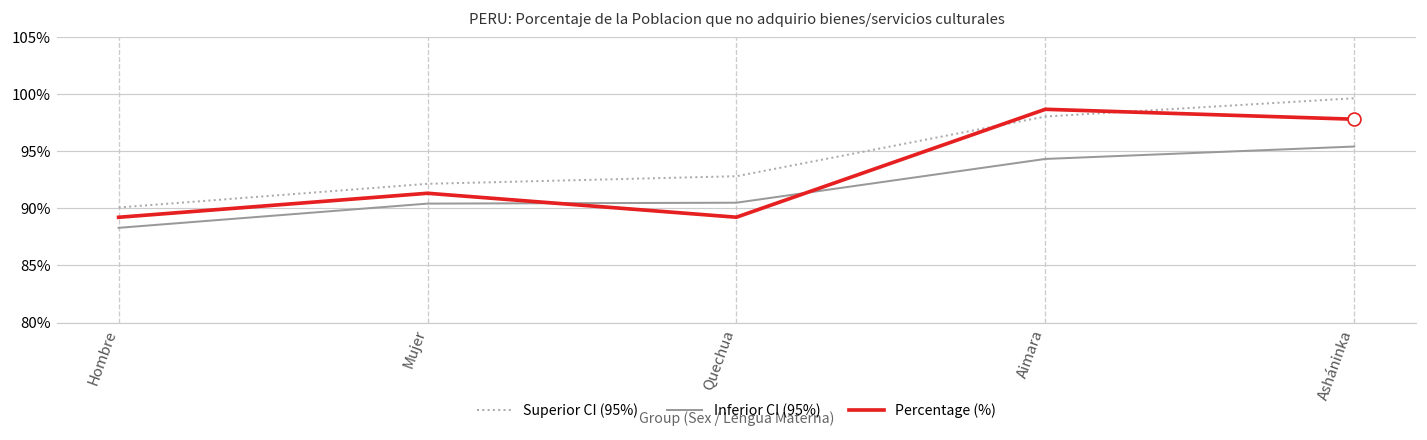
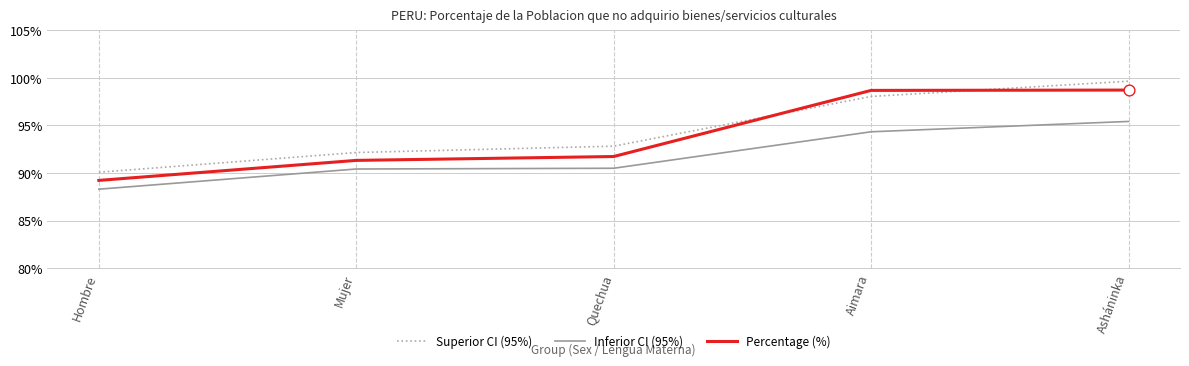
Percentage (%), Quechua: 89% -> 92%
Percentage (%), Asháninka: 98% -> 99%
